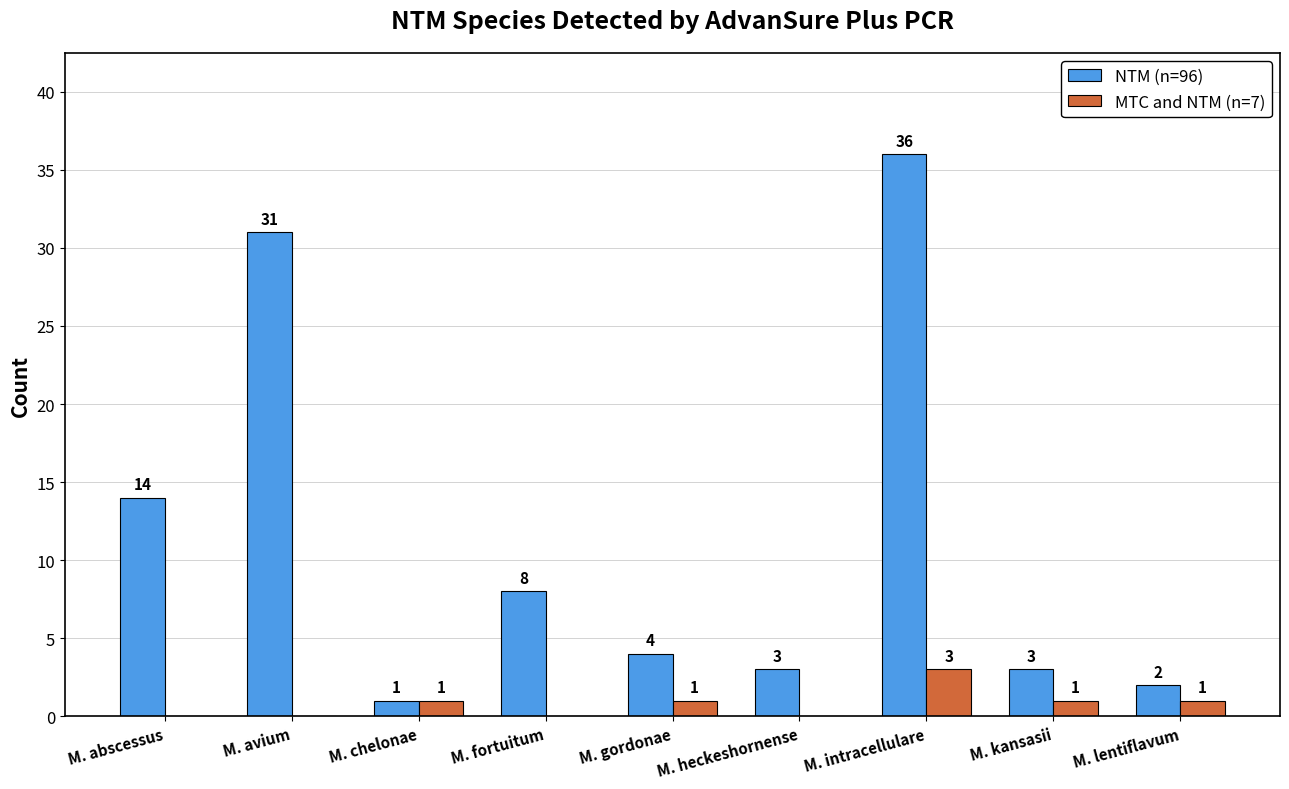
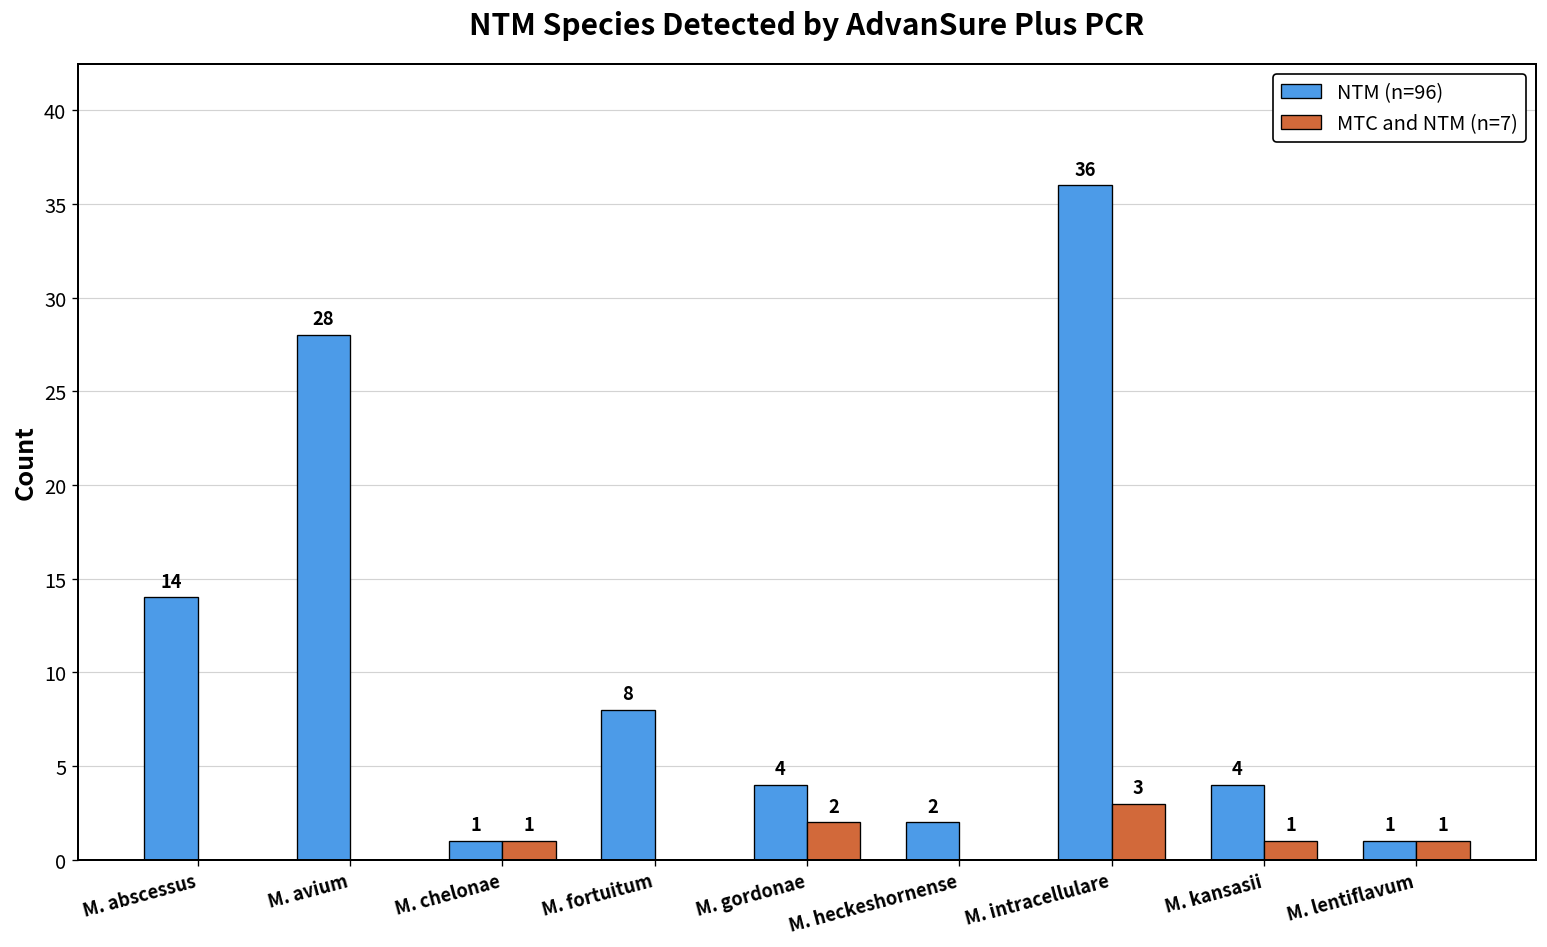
NTM (n=96), M. avium: 31 -> 28
MTC and NTM (n=7), M. gordonae: 1 -> 2
NTM (n=96), M. heckeshornense: 3 -> 2
NTM (n=96), M. kansasii: 3 -> 4
NTM (n=96), M. lentiflavum: 2 -> 1
